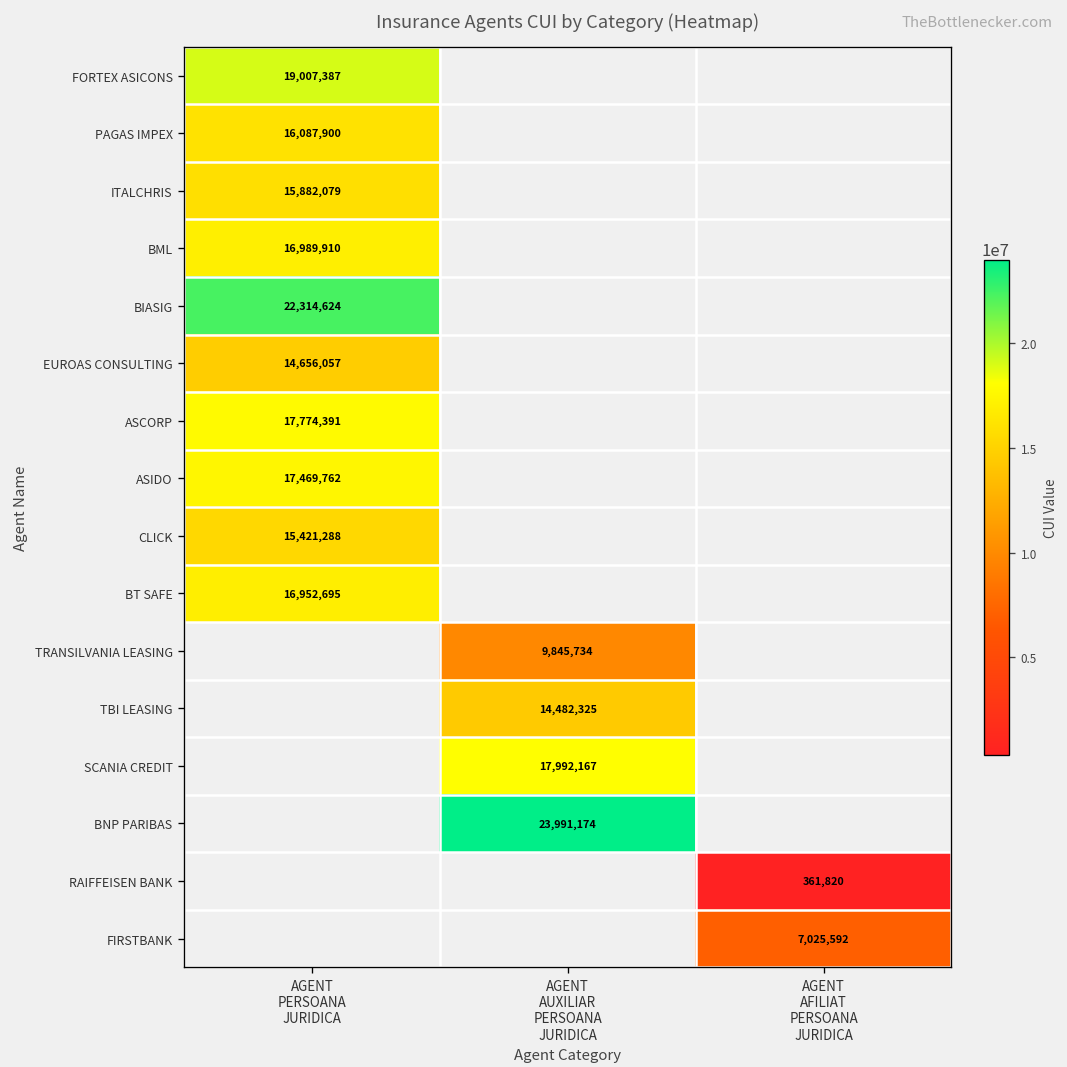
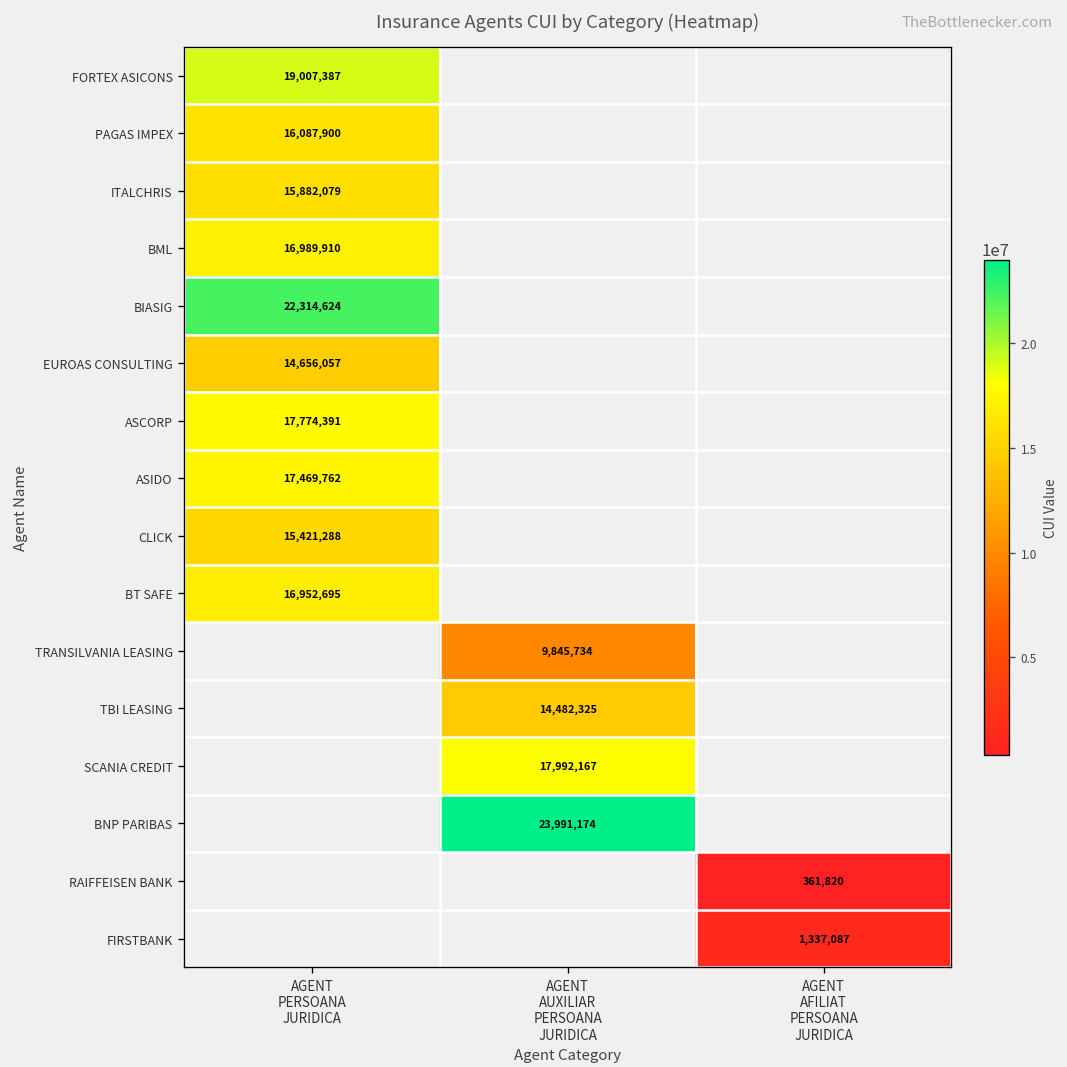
FIRSTBANK, AGENT AFILIAT PERSOANA JURIDICA: 7,025,592 -> 1,337,087
